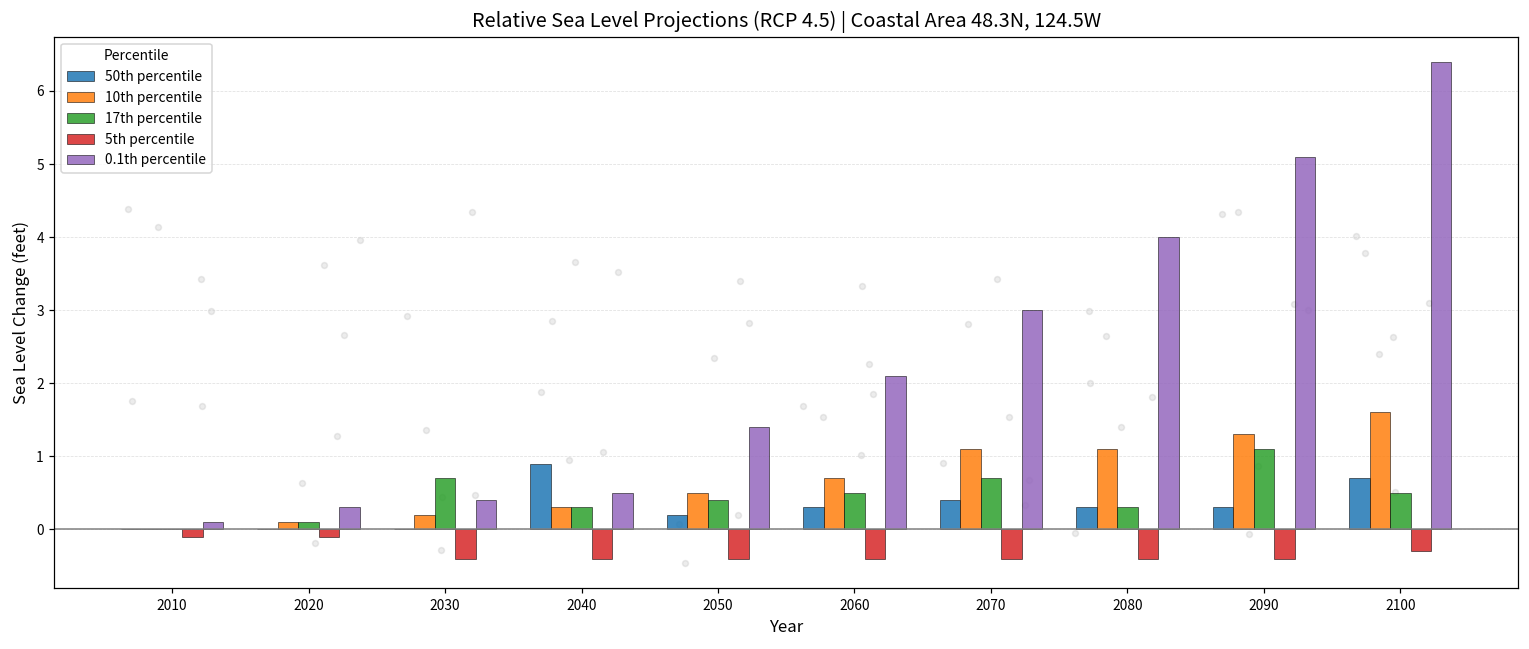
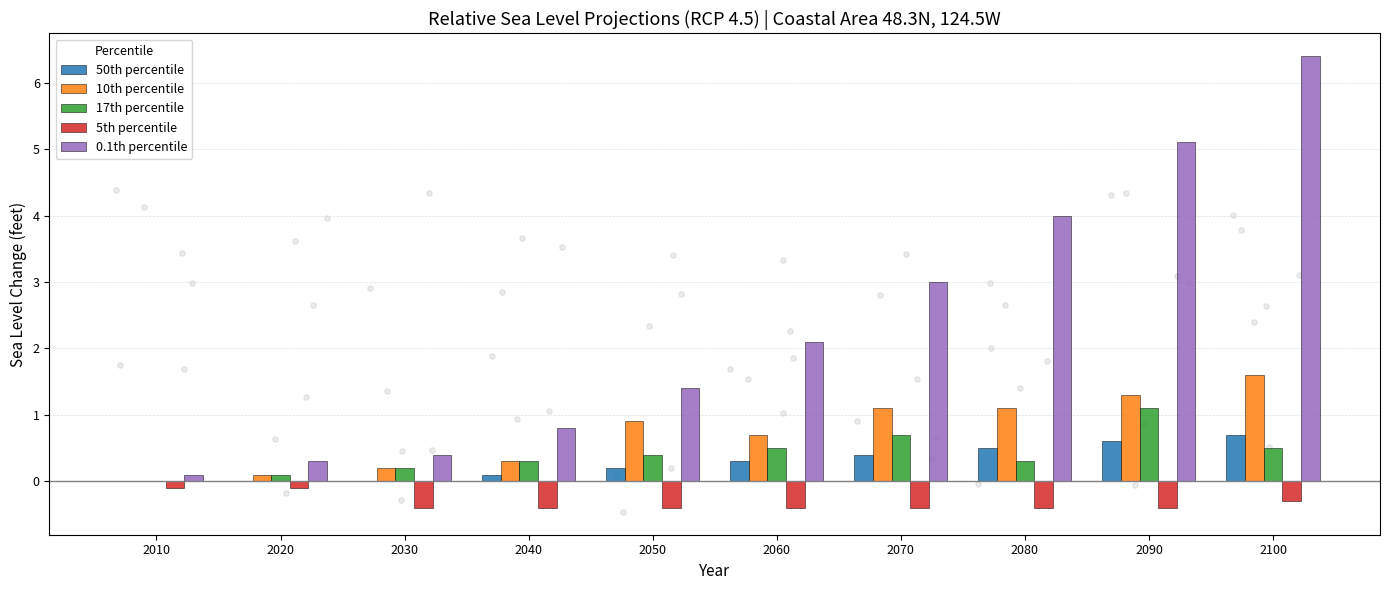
17th percentile, 2030: 0.7 -> 0.2
50th percentile, 2040: 0.9 -> 0.1
0.1th percentile, 2040: 0.5 -> 0.8
10th percentile, 2050: 0.5 -> 0.9
50th percentile, 2080: 0.3 -> 0.5
50th percentile, 2090: 0.3 -> 0.6
